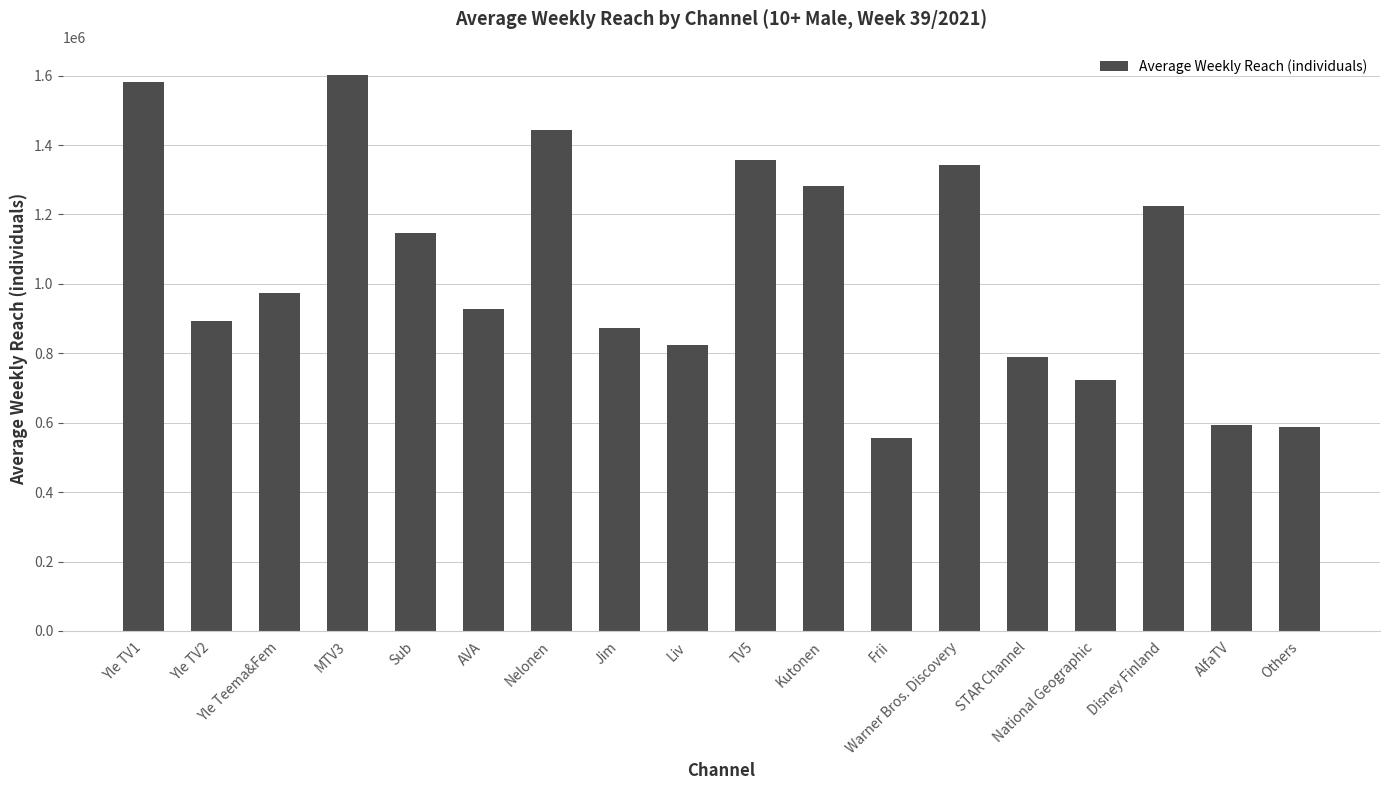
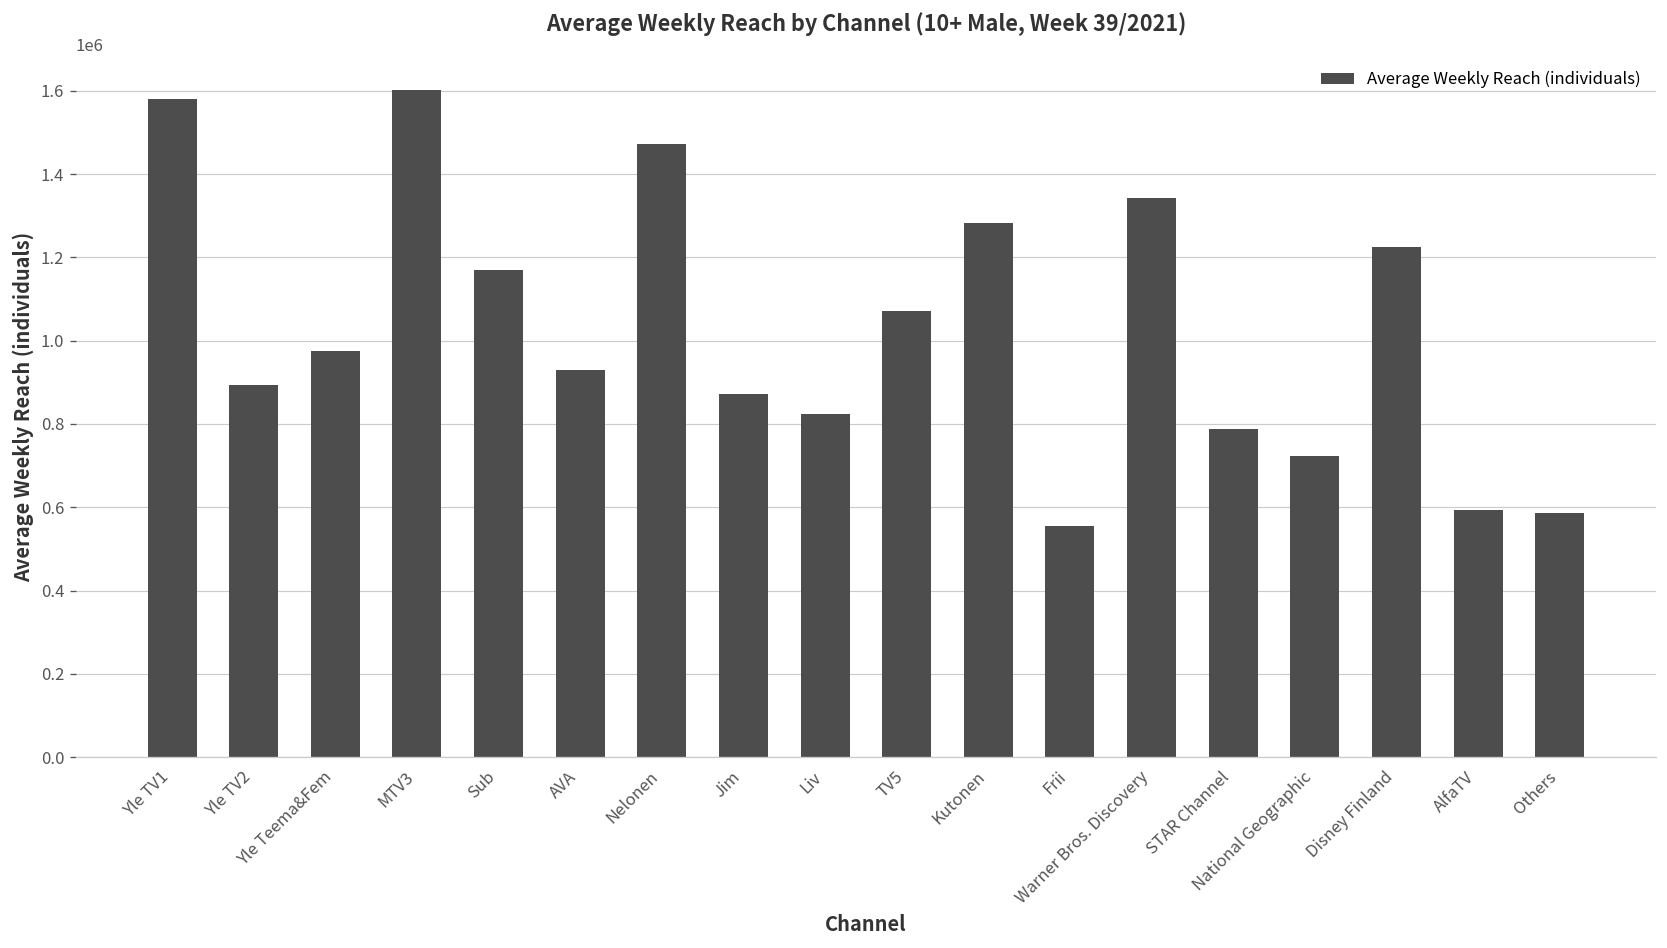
Sub: 1150000 -> 1170000
Nelonen: 1440000 -> 1470000
TV5: 1360000 -> 1070000
